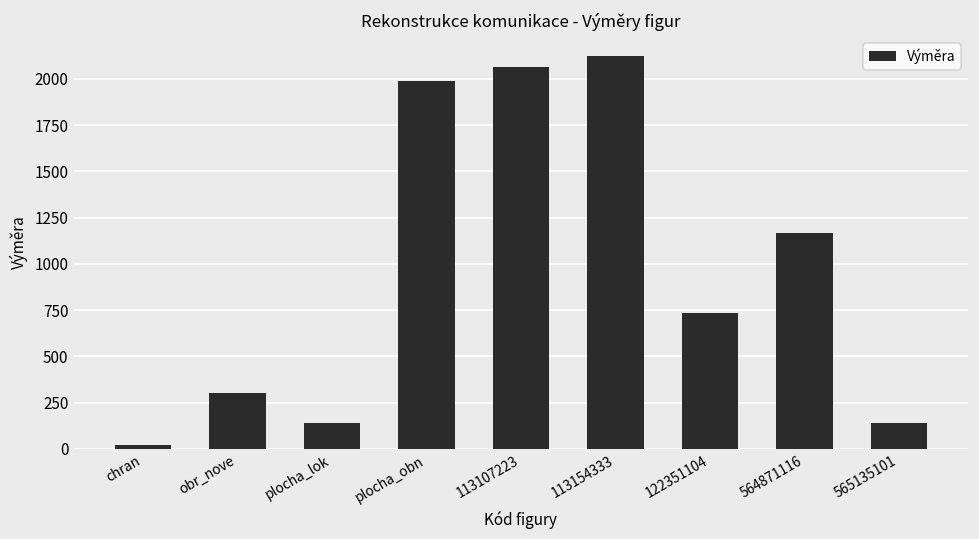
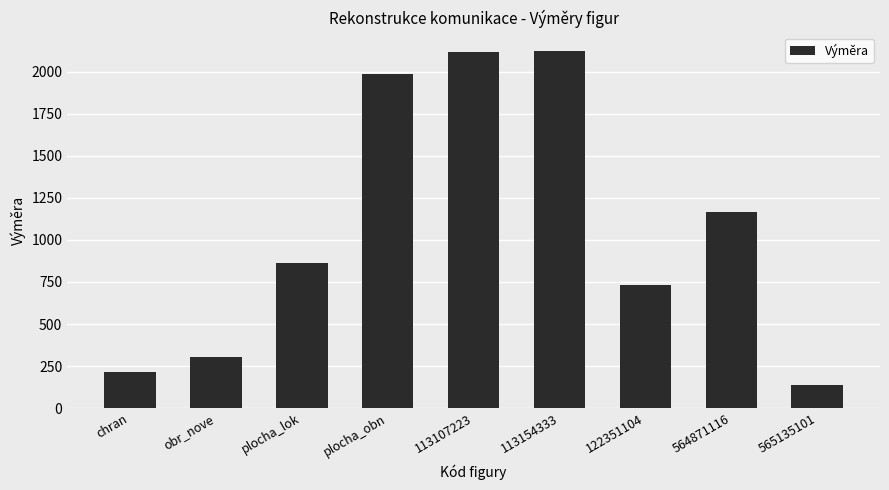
chran: 20 -> 220
plocha_lok: 140 -> 860
113107223: 2070 -> 2120
